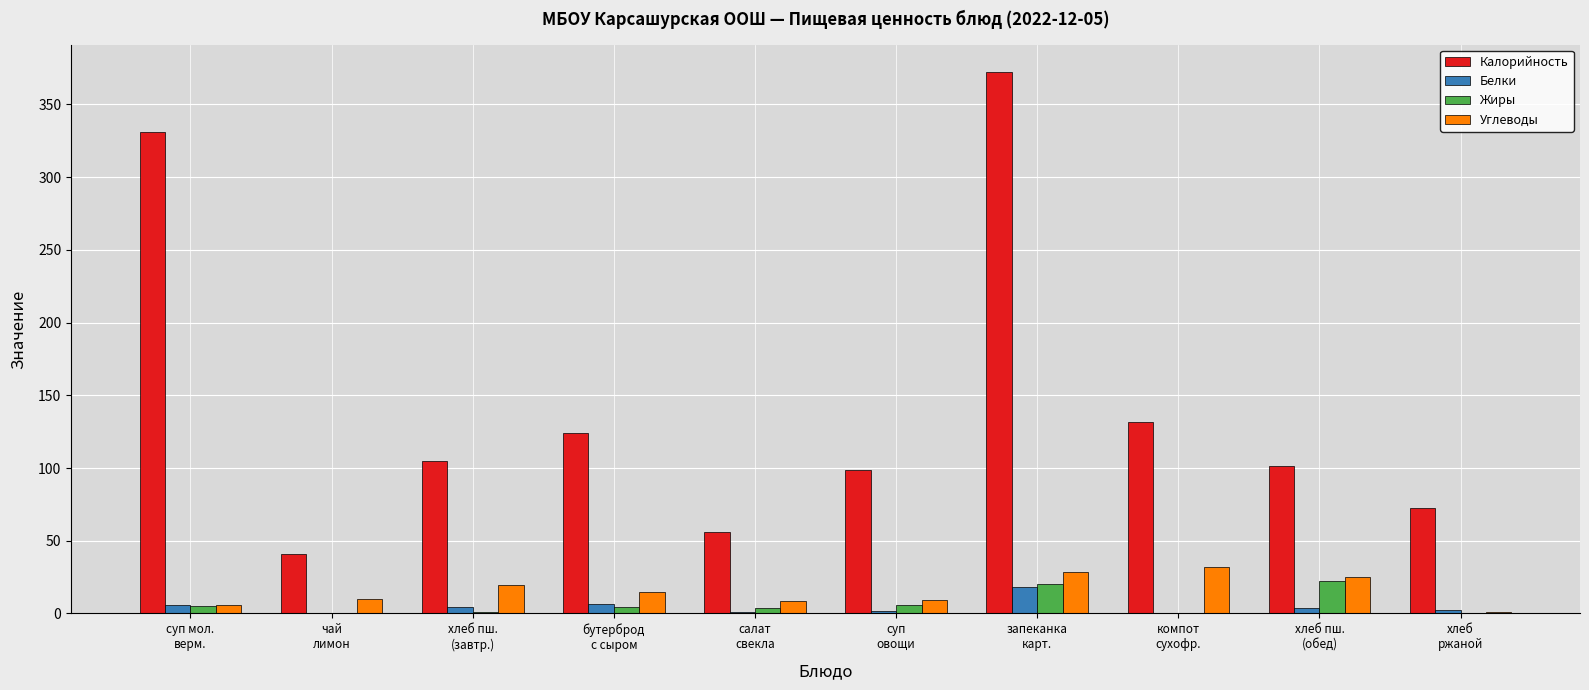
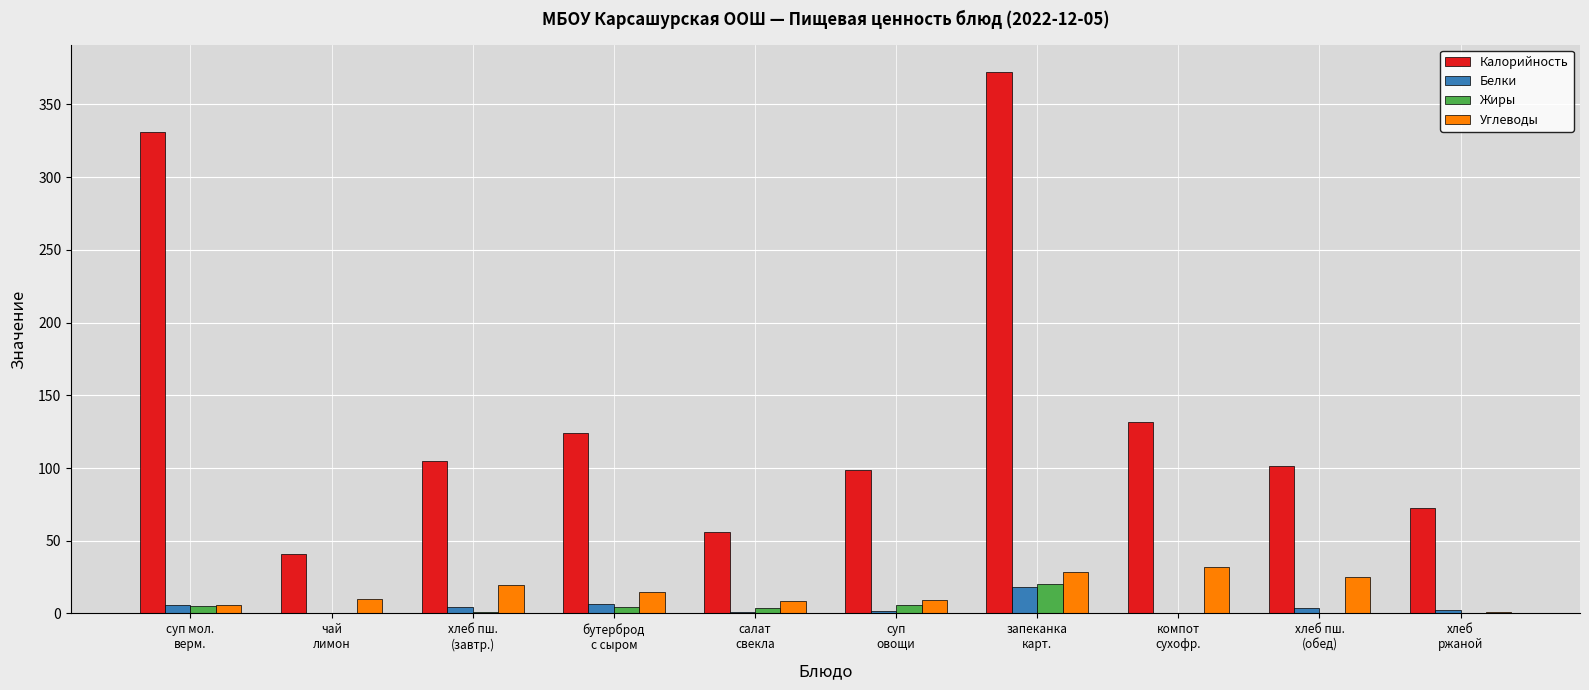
Жиры, хлеб пш. (обед): 22 -> 0
